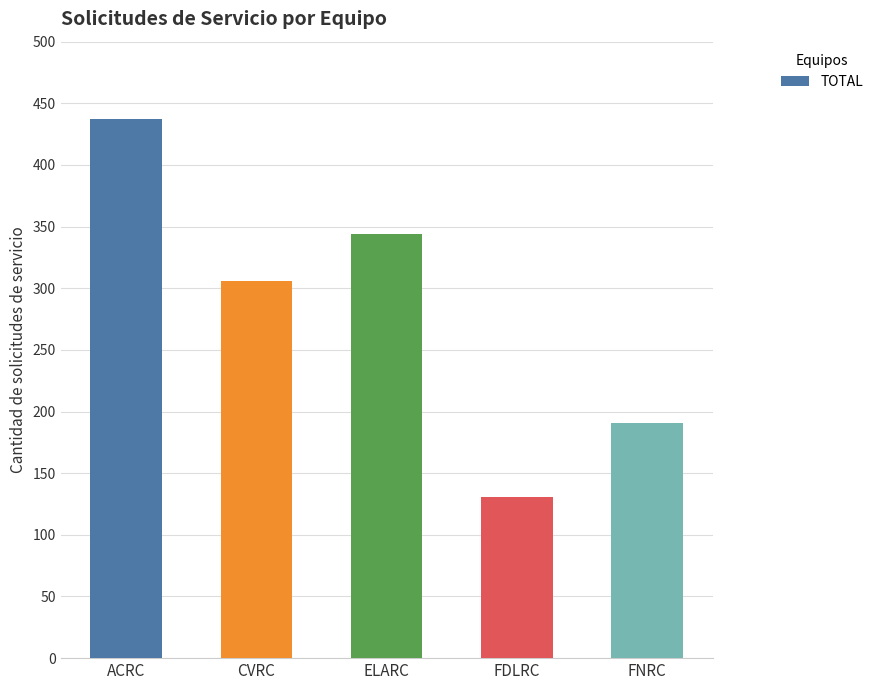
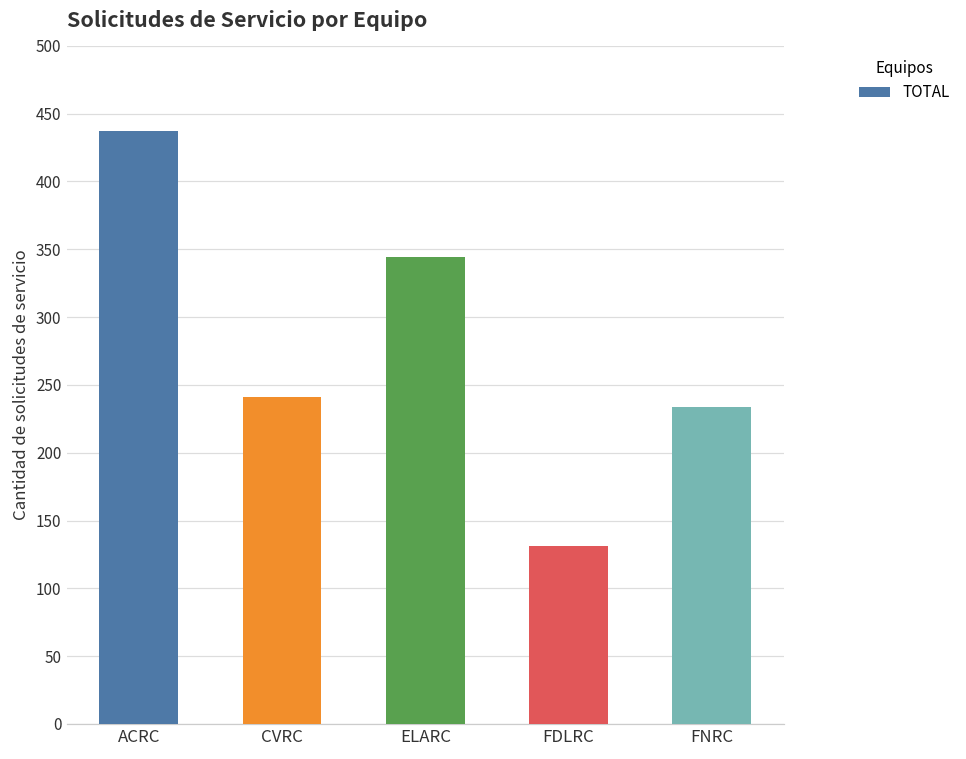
CVRC: 306 -> 241
FNRC: 191 -> 234
